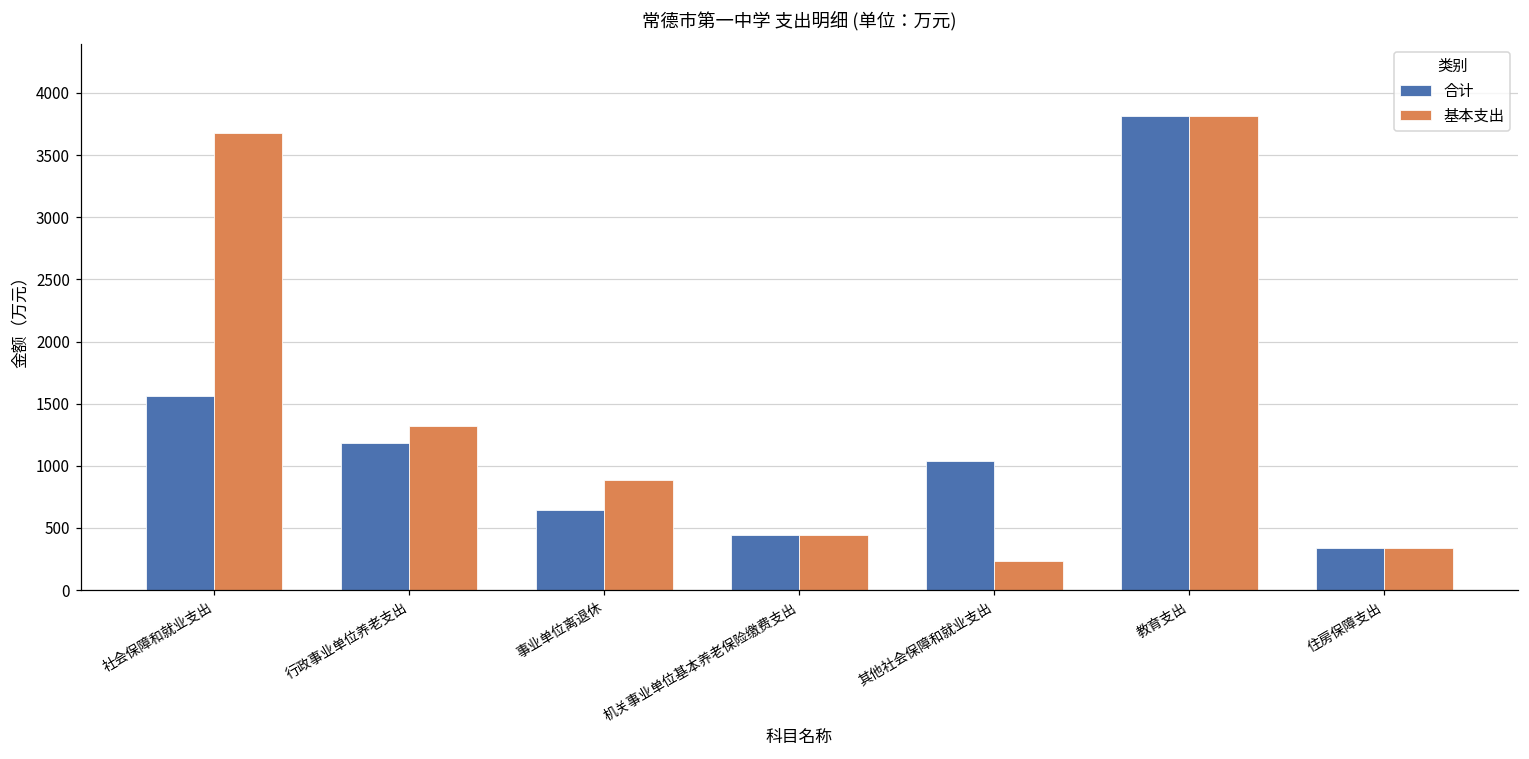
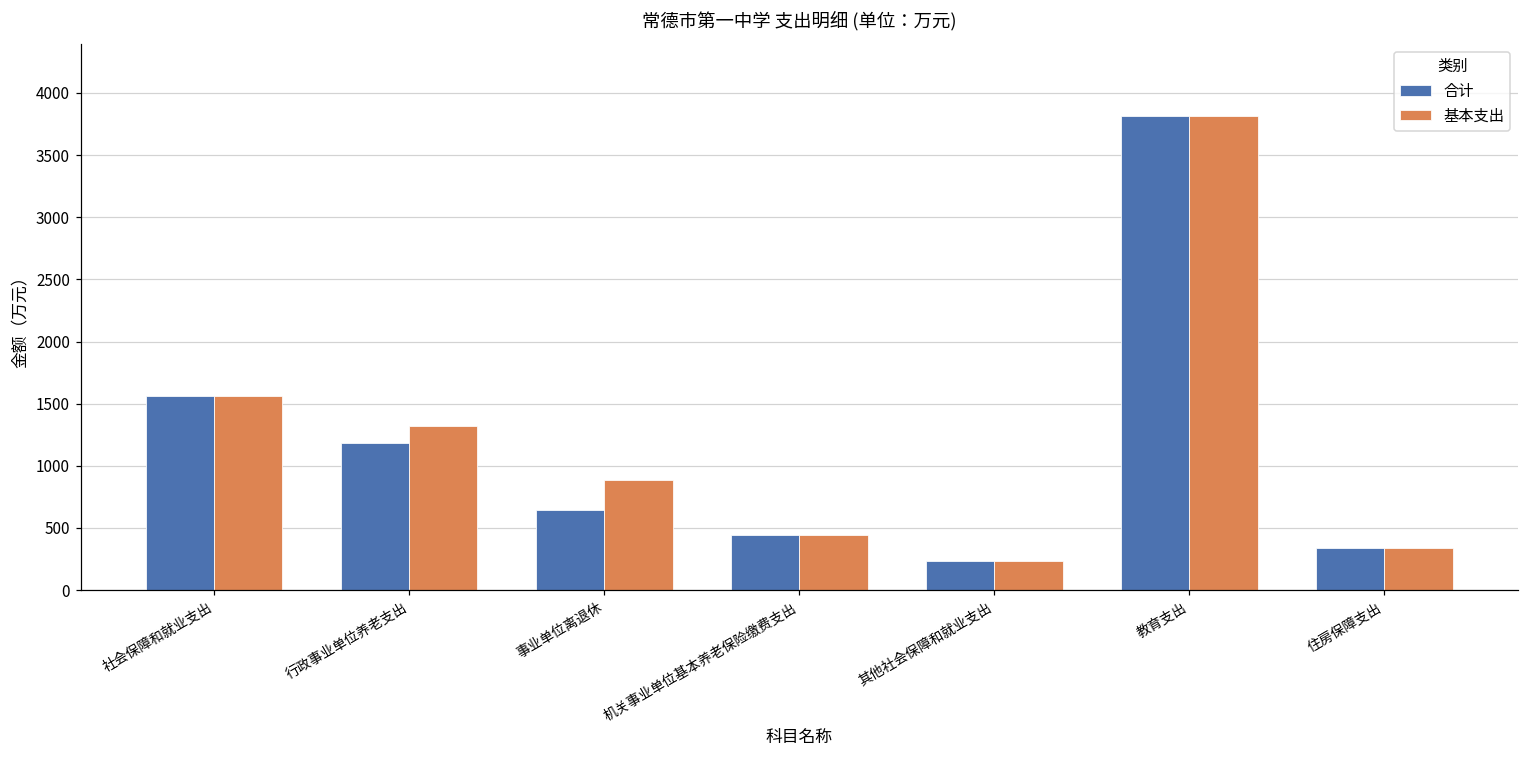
基本支出, 社会保障和就业支出: 3680 -> 1560
合计, 其他社会保障和就业支出: 1040 -> 240
